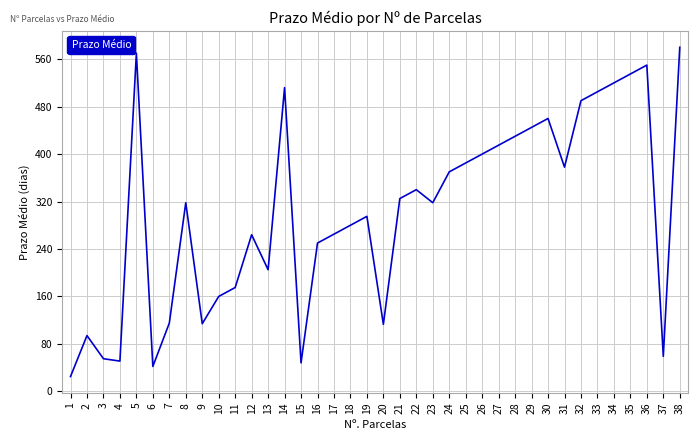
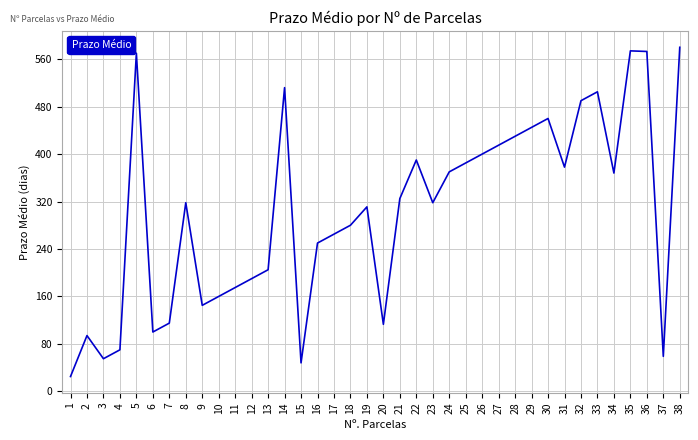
4: 50 -> 70
6: 40 -> 100
9: 110 -> 150
12: 260 -> 190
19: 300 -> 310
22: 340 -> 390
34: 520 -> 370
35: 540 -> 570
36: 550 -> 570
